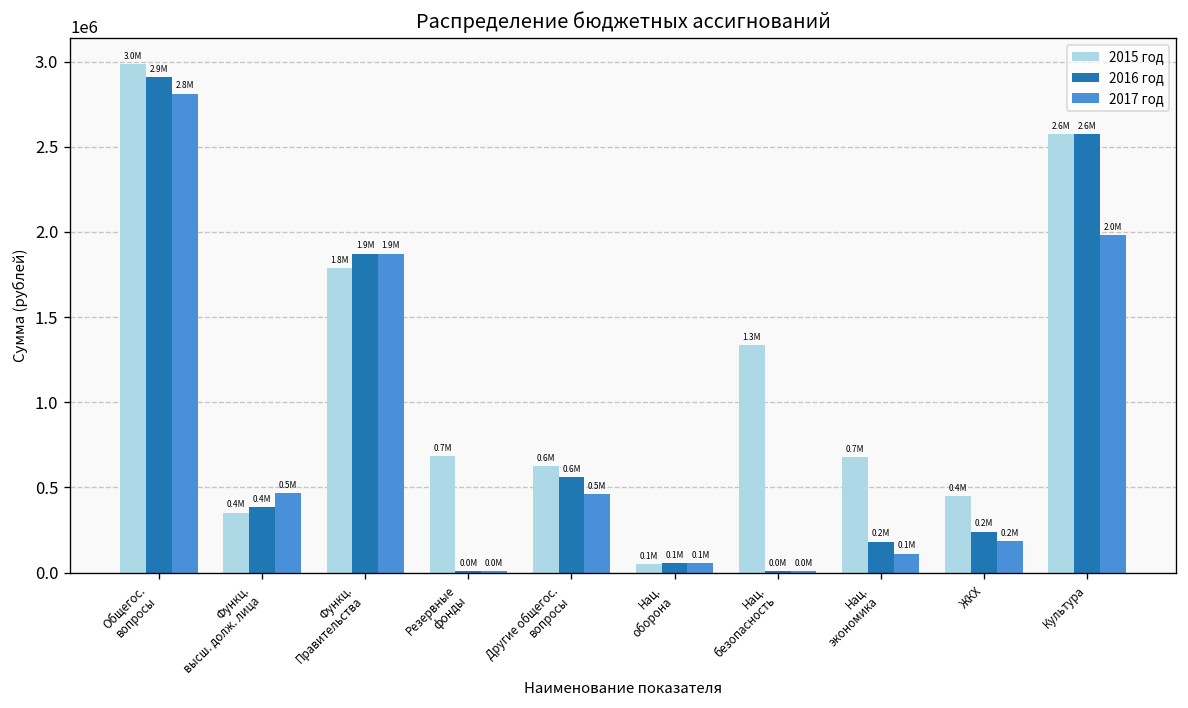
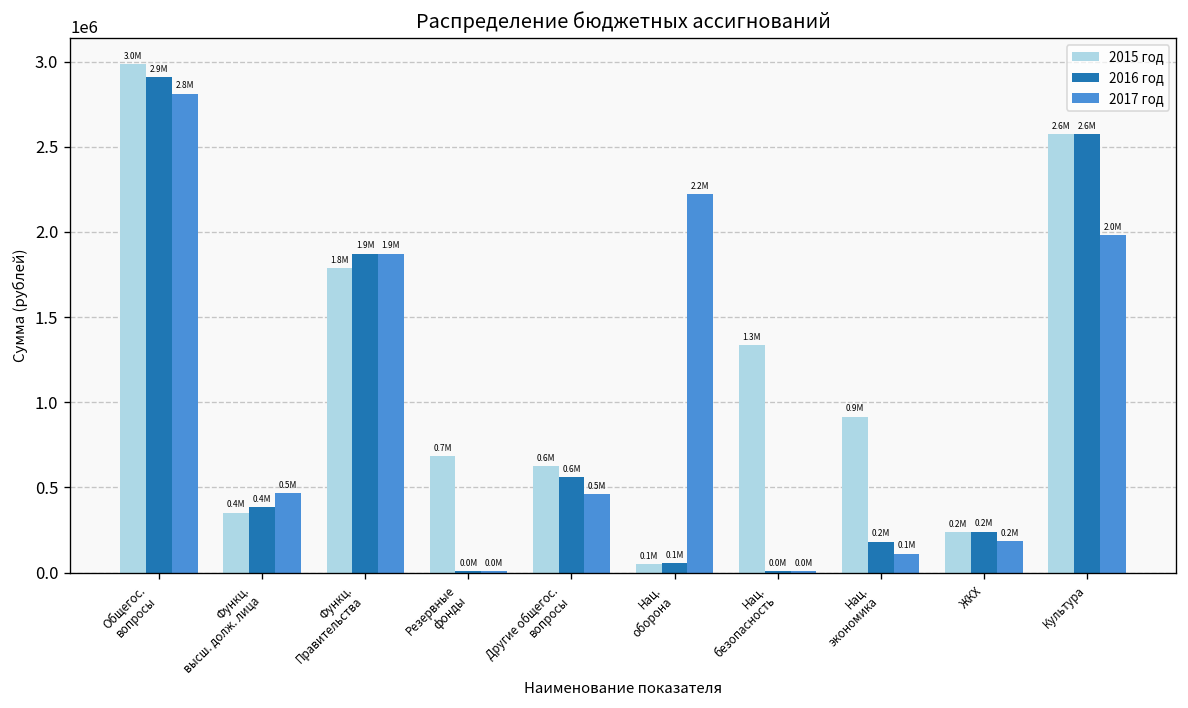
2017 год, Нац. оборона: 0.1M -> 2.2M
2015 год, Нац. экономика: 0.7M -> 0.9M
2015 год, ЖКХ: 0.4M -> 0.2M
